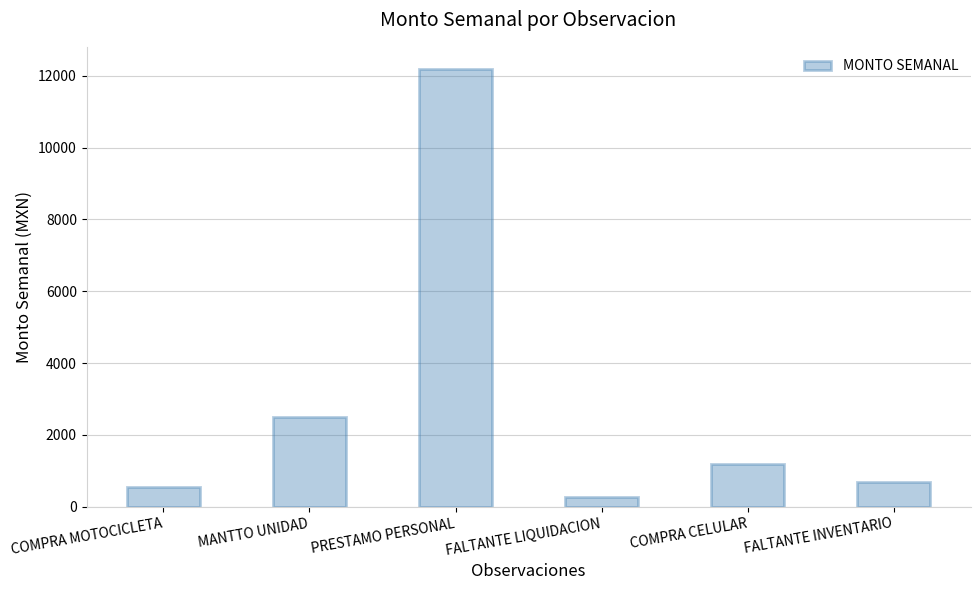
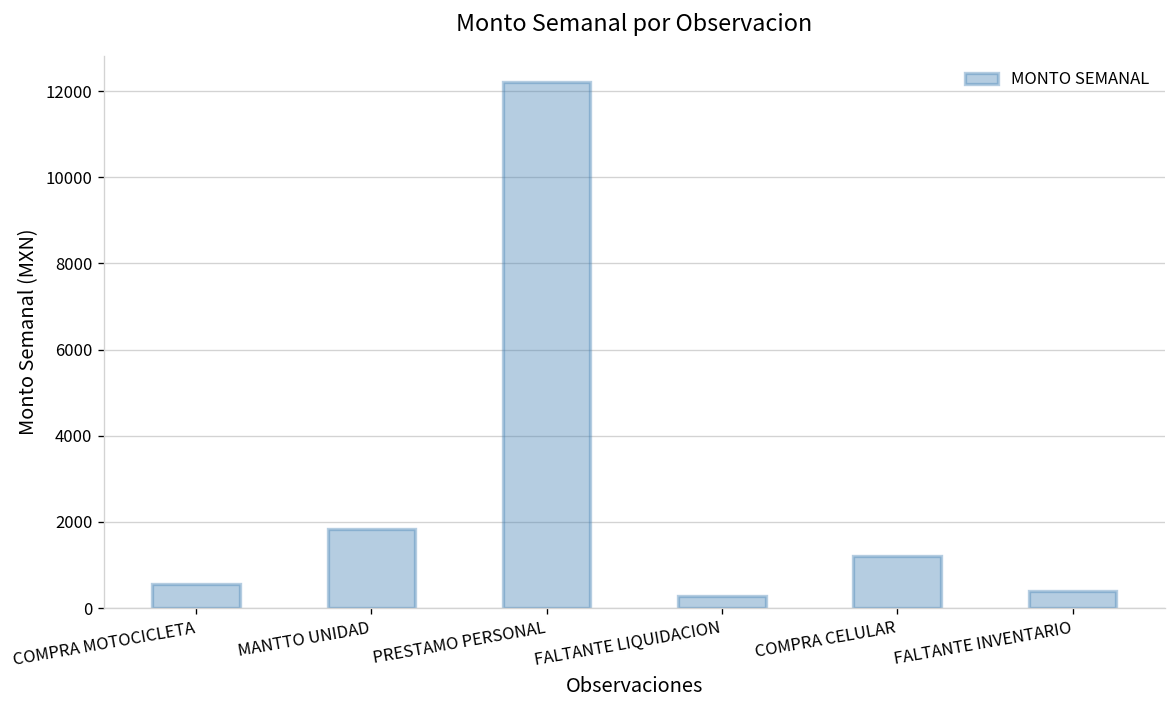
MANTTO UNIDAD: 2500 -> 1800
FALTANTE INVENTARIO: 700 -> 400
